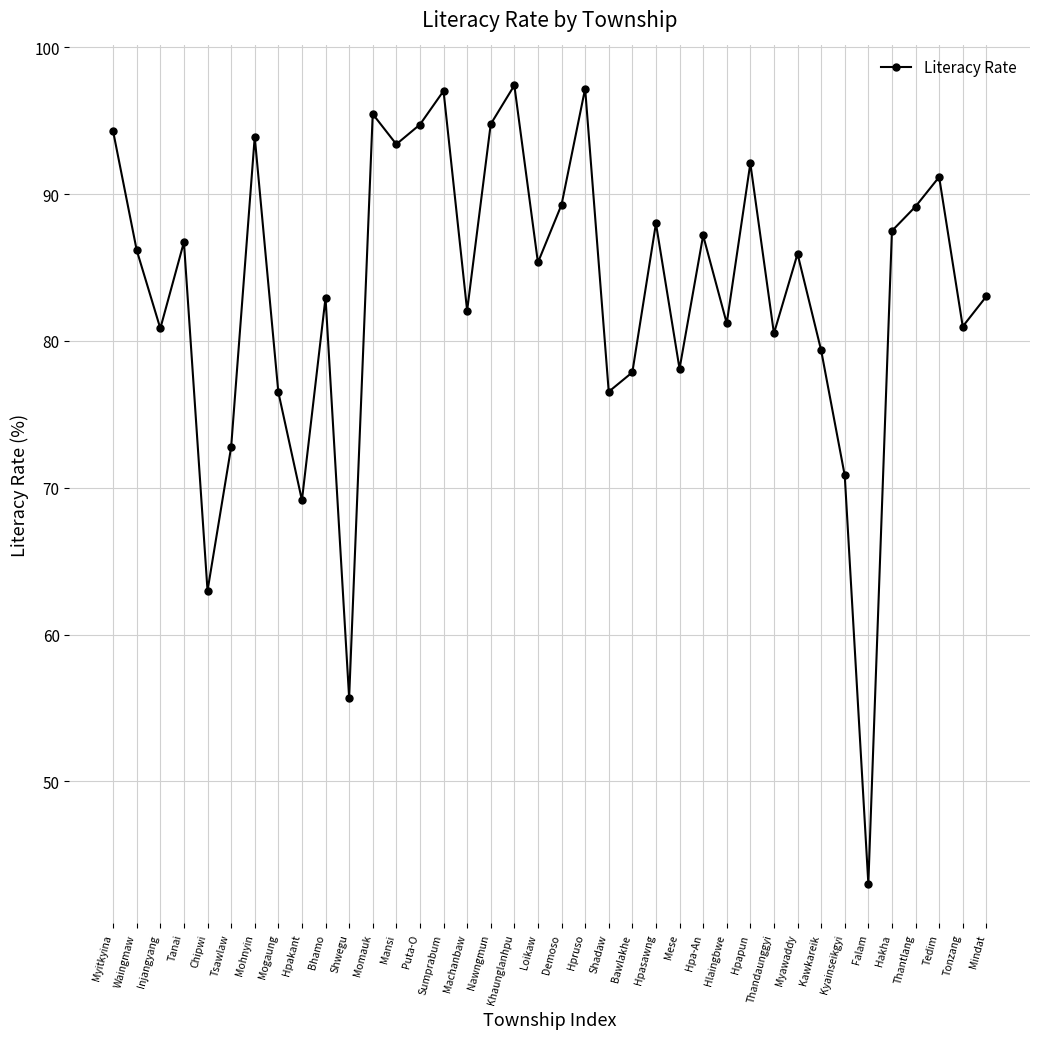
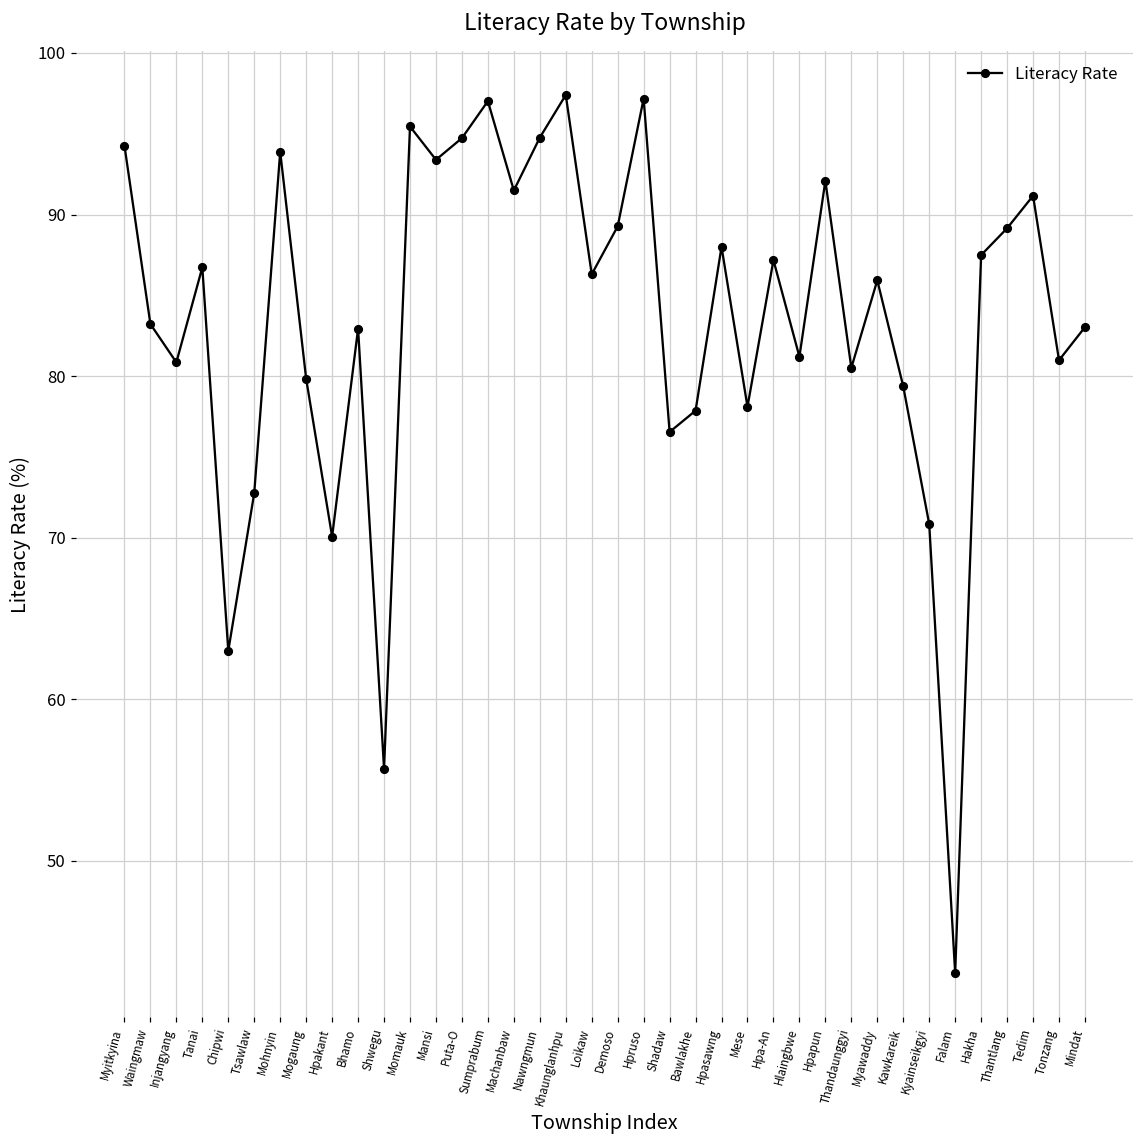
Waingmaw: 86.2 -> 83.2
Mogaung: 76.5 -> 79.8
Hpakant: 69.2 -> 70.1
Machanbaw: 82.1 -> 91.5
Loikaw: 85.3 -> 86.3
